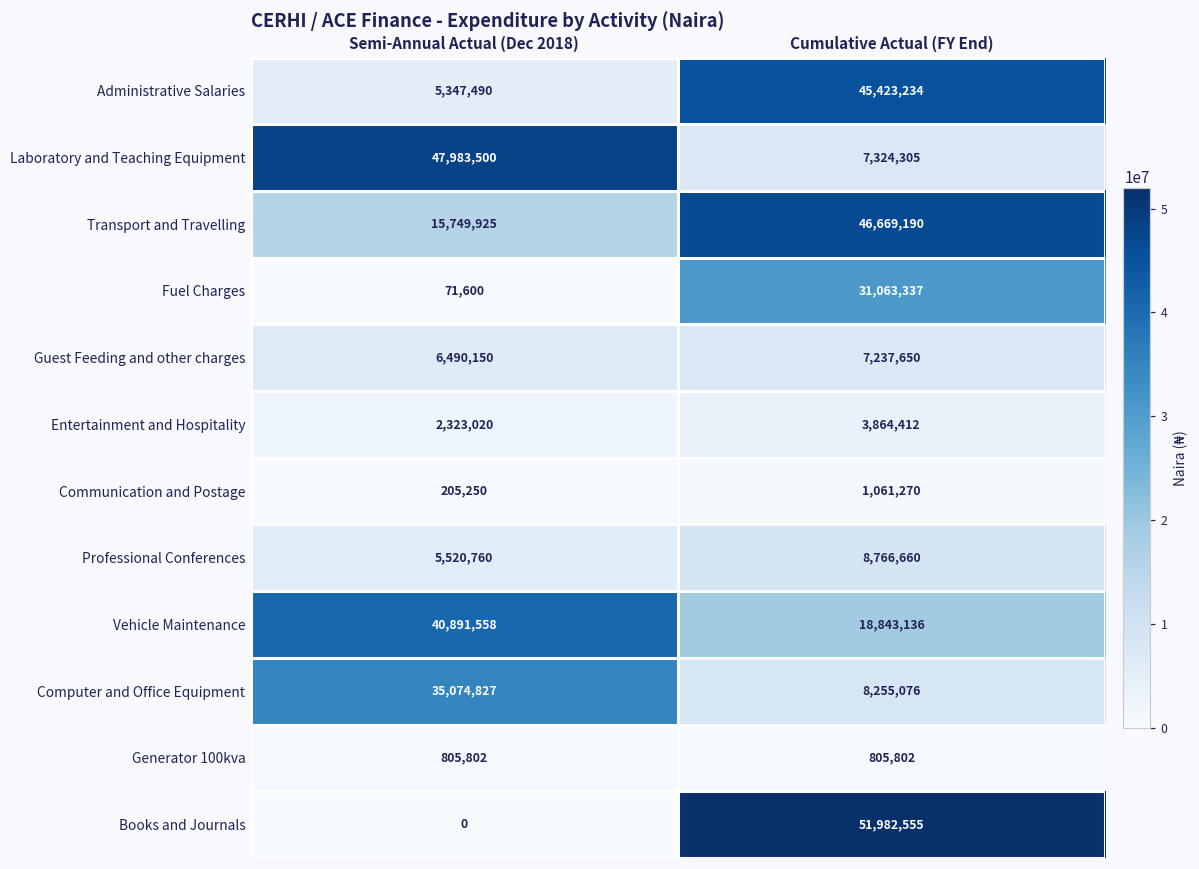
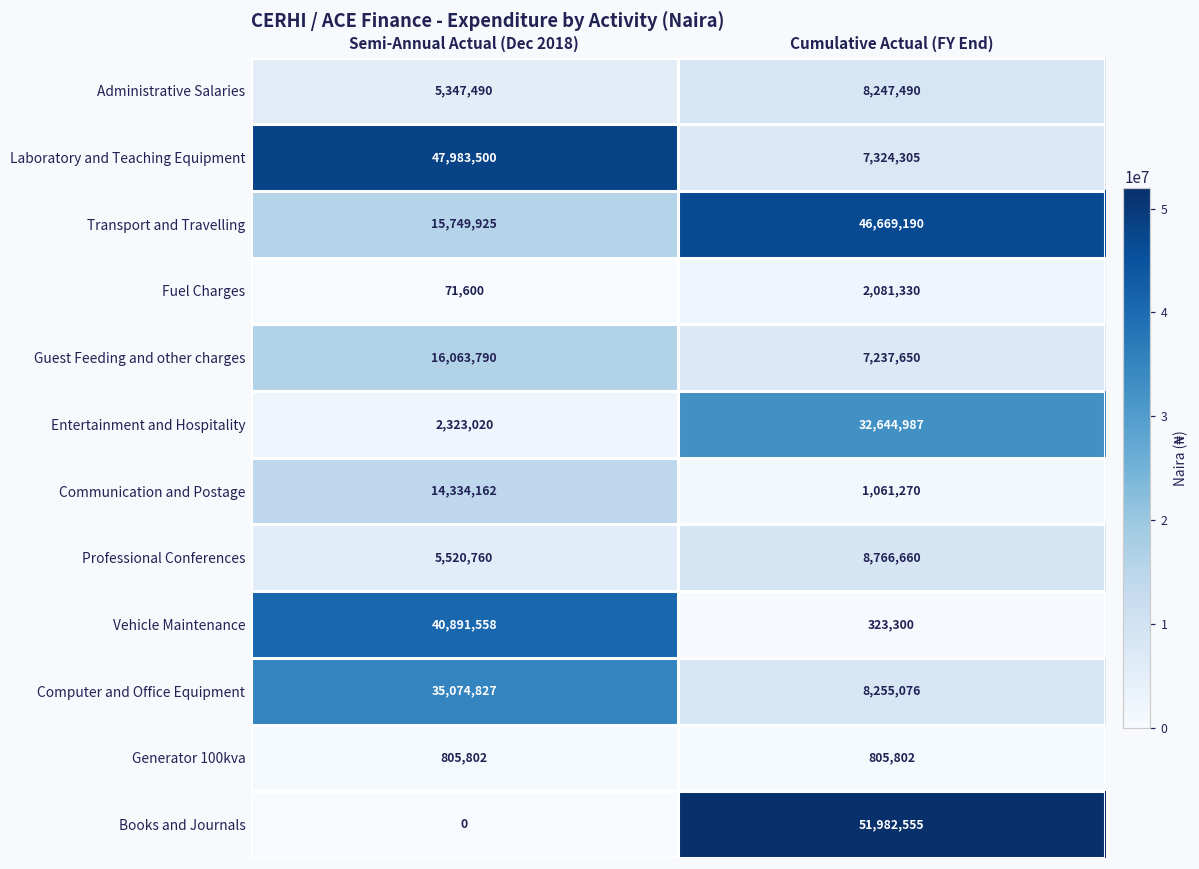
Administrative Salaries, Cumulative Actual (FY End): 45,423,234 -> 8,247,490
Fuel Charges, Cumulative Actual (FY End): 31,063,337 -> 2,081,330
Guest Feeding and other charges, Semi-Annual Actual (Dec 2018): 6,490,150 -> 16,063,790
Entertainment and Hospitality, Cumulative Actual (FY End): 3,864,412 -> 32,644,987
Communication and Postage, Semi-Annual Actual (Dec 2018): 205,250 -> 14,334,162
Vehicle Maintenance, Cumulative Actual (FY End): 18,843,136 -> 323,300
